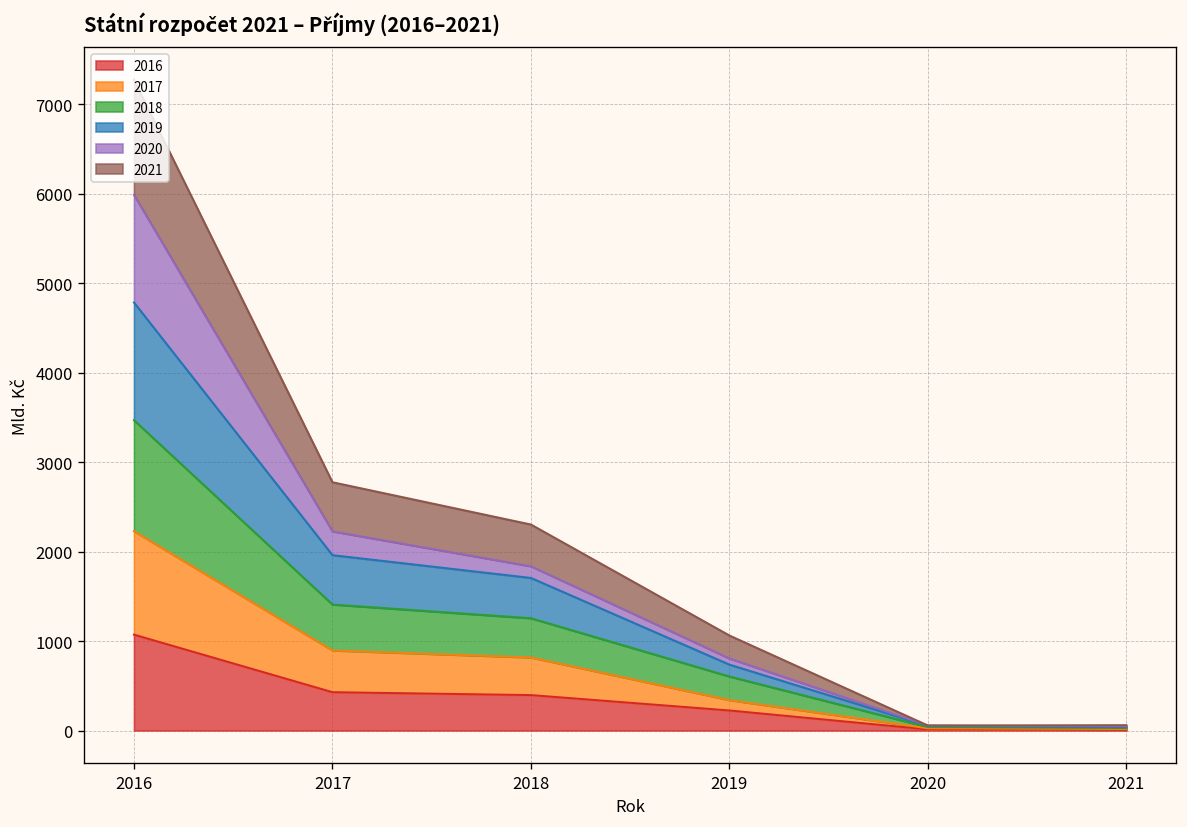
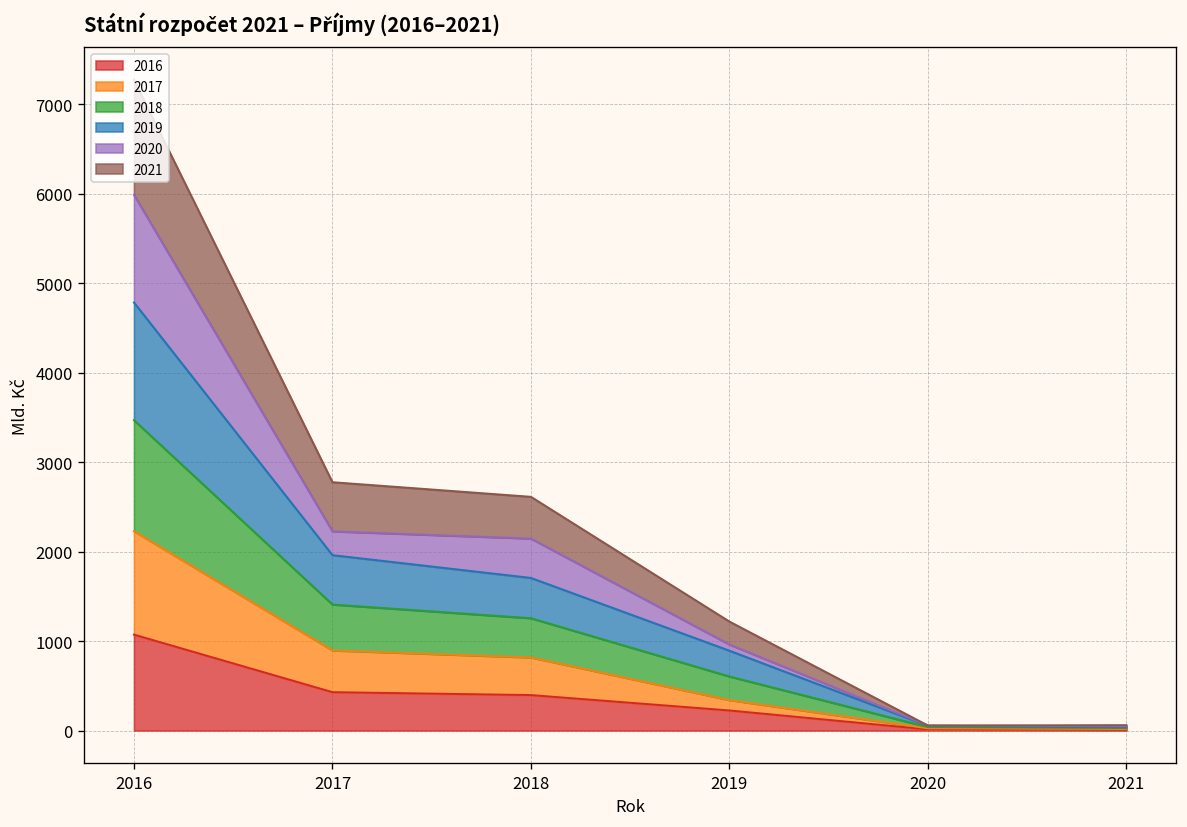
2020, 2018: 100 -> 400
2019, 2019: 100 -> 300
